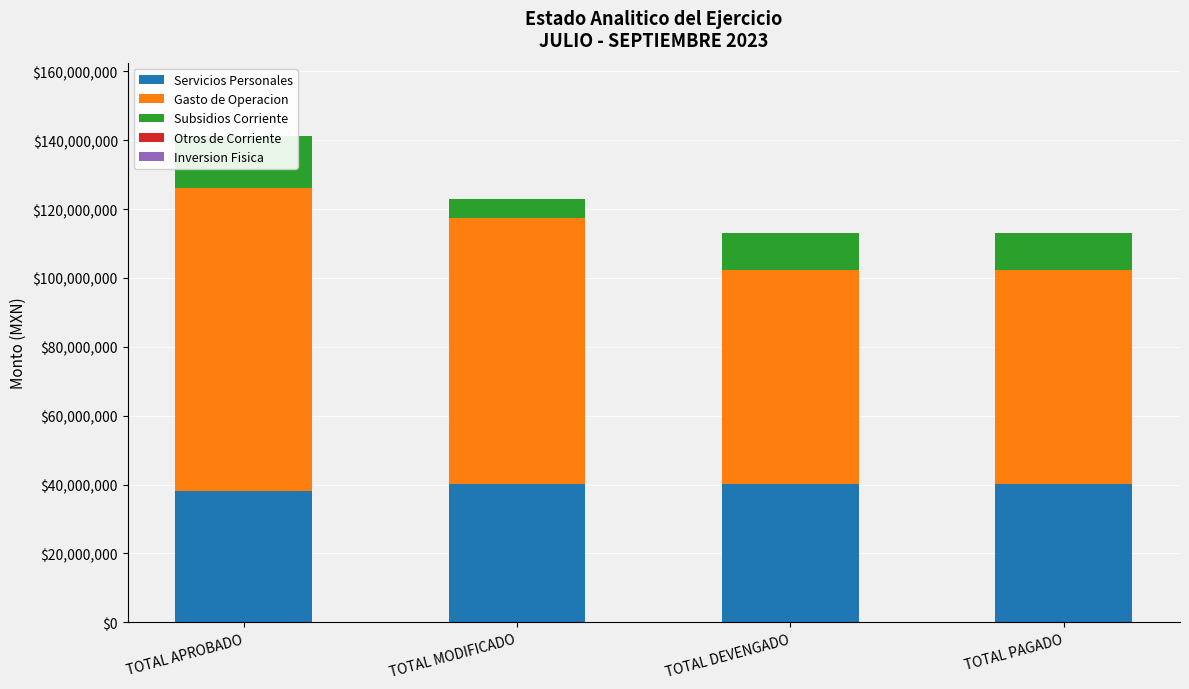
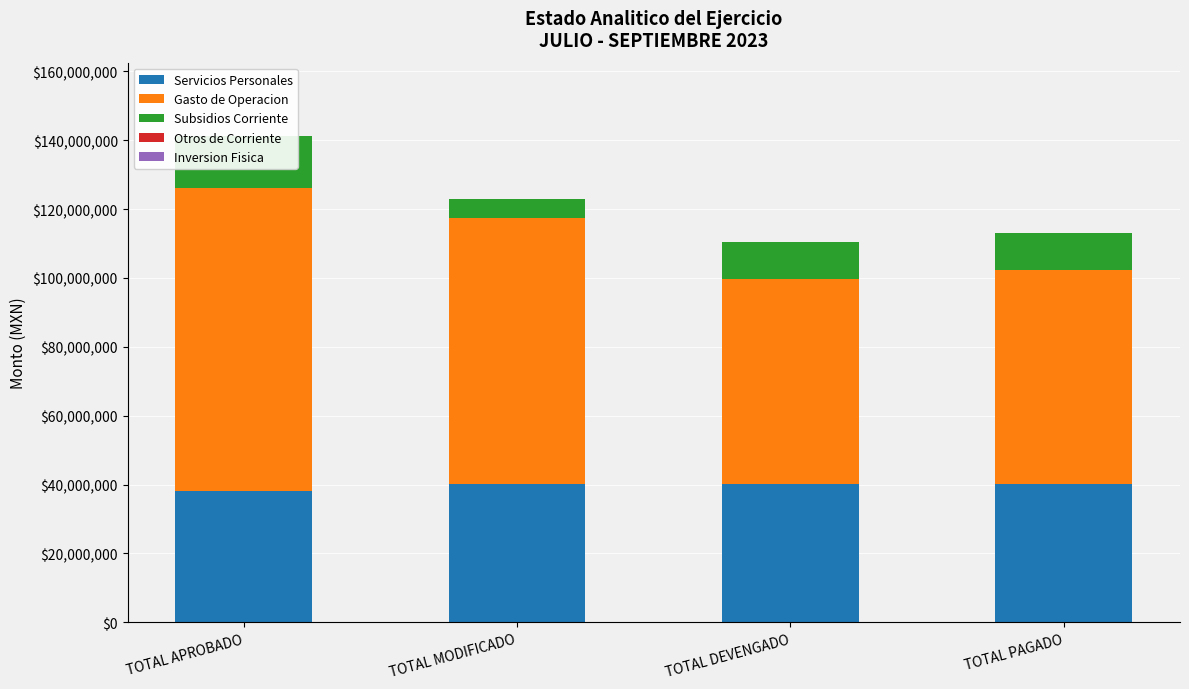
Gasto de Operacion, TOTAL DEVENGADO: $62,000,000 -> $60,000,000
